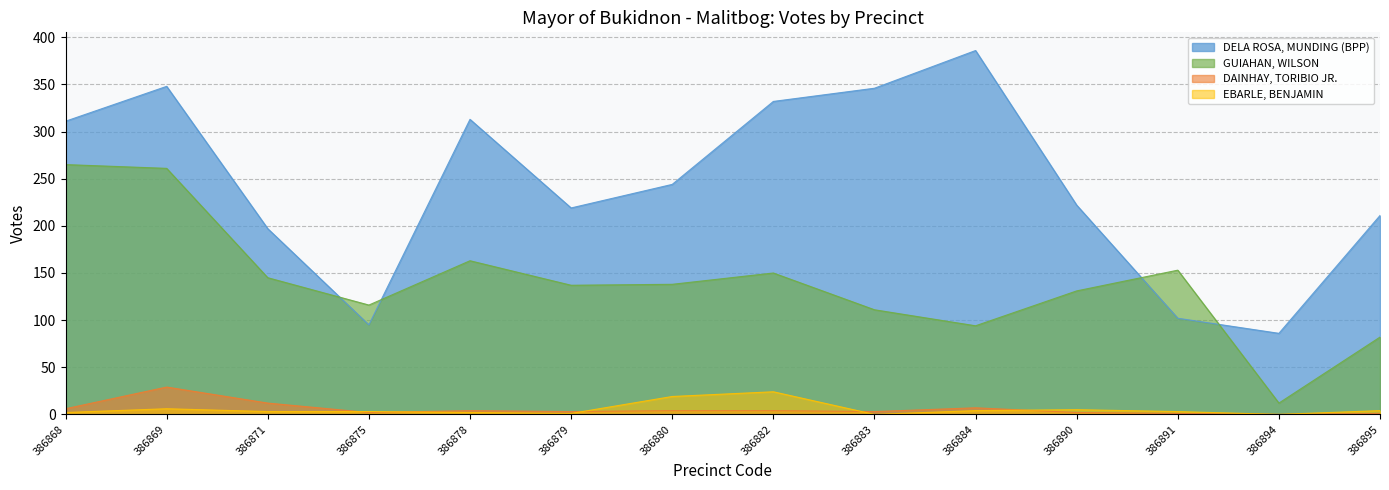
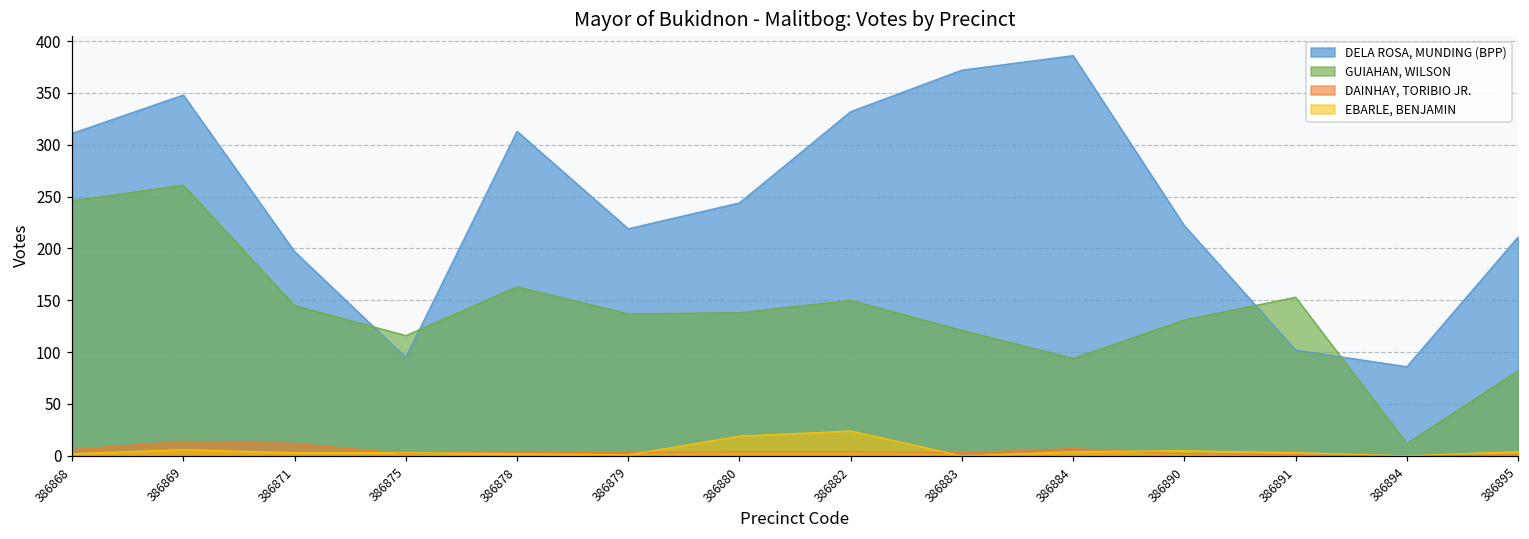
GUIAHAN, WILSON, 386868: 270 -> 250
DAINHAY, TORIBIO JR., 386869: 30 -> 10
DELA ROSA, MUNDING (BPP), 386883: 350 -> 370
GUIAHAN, WILSON, 386883: 110 -> 120
